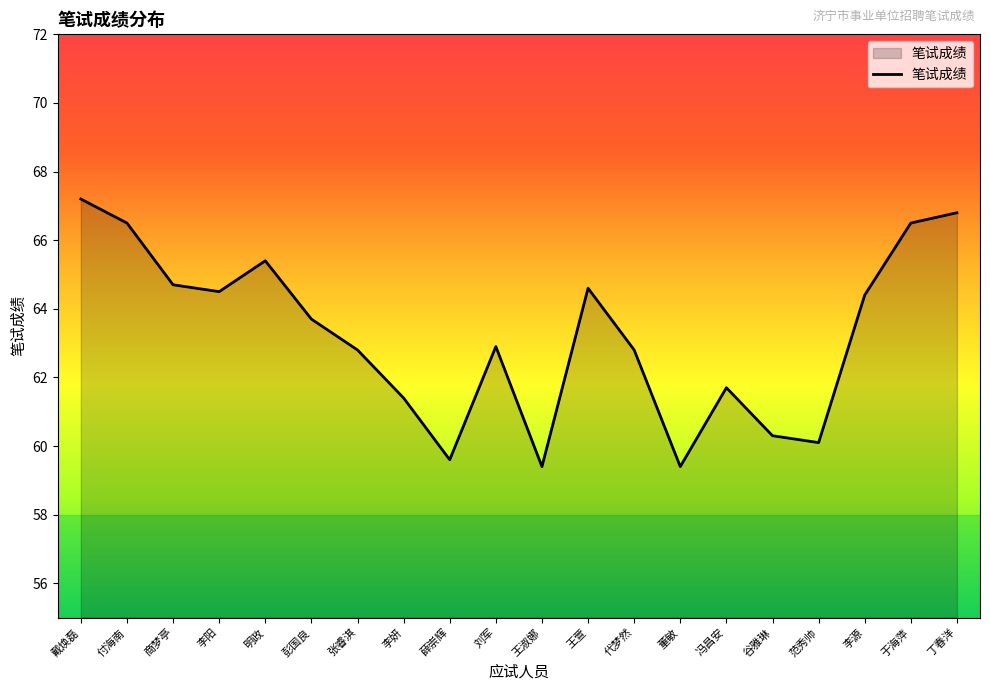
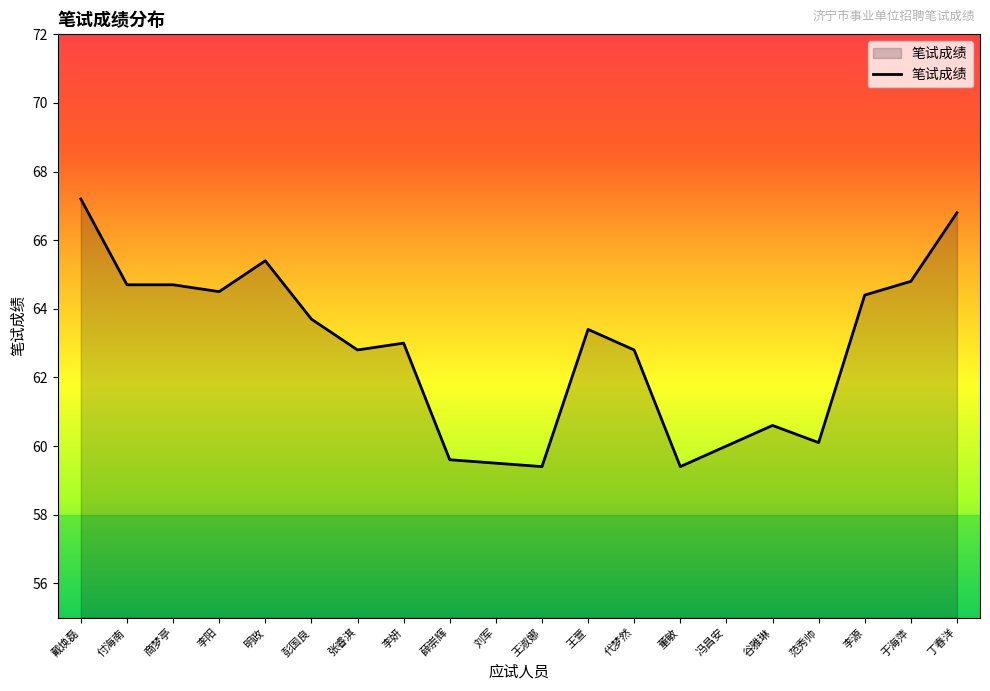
付海南: 66.5 -> 64.7
李妍: 61.4 -> 63.0
刘军: 62.9 -> 59.5
王萱: 64.6 -> 63.4
冯昌安: 61.7 -> 60.0
谷雅琳: 60.3 -> 60.6
于海萍: 66.5 -> 64.8
